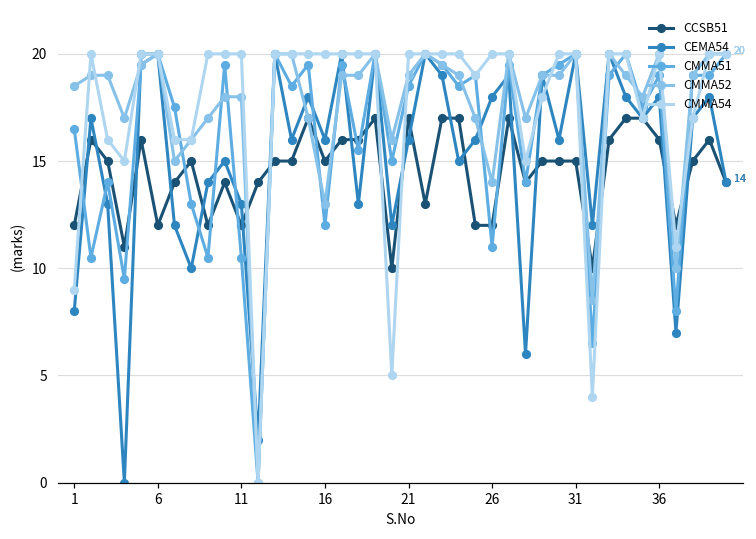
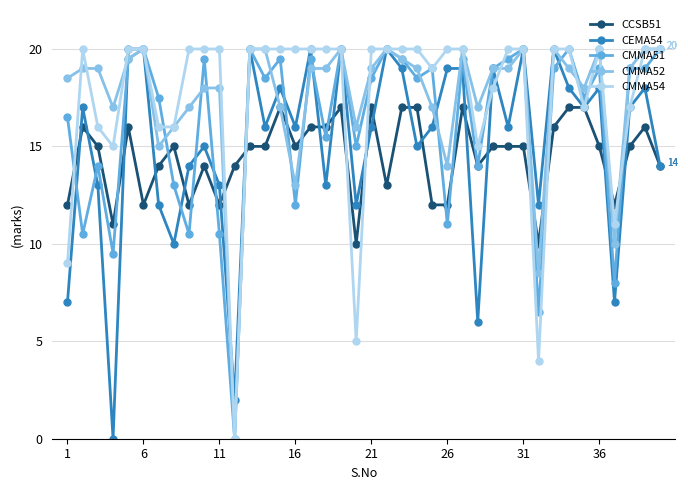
CEMA54, 1: 8 -> 7
CEMA54, 26: 18 -> 19
CCSB51, 36: 16 -> 15
